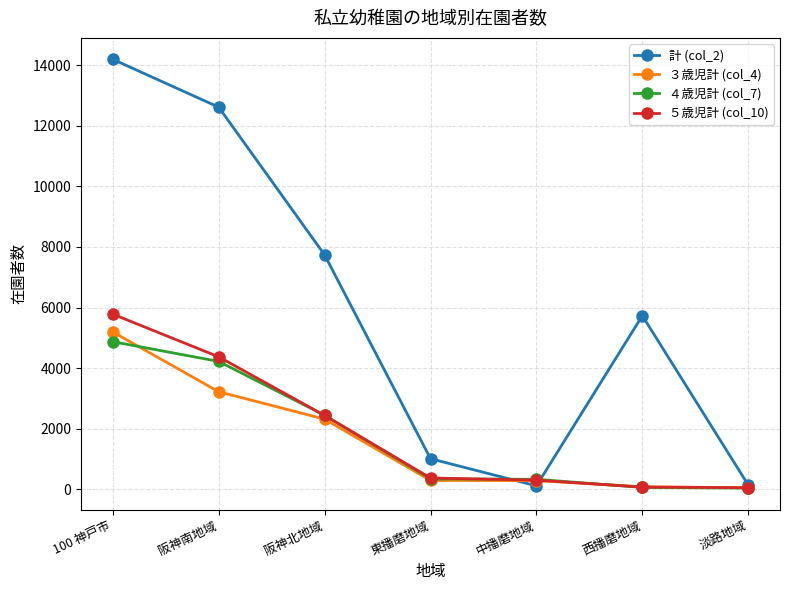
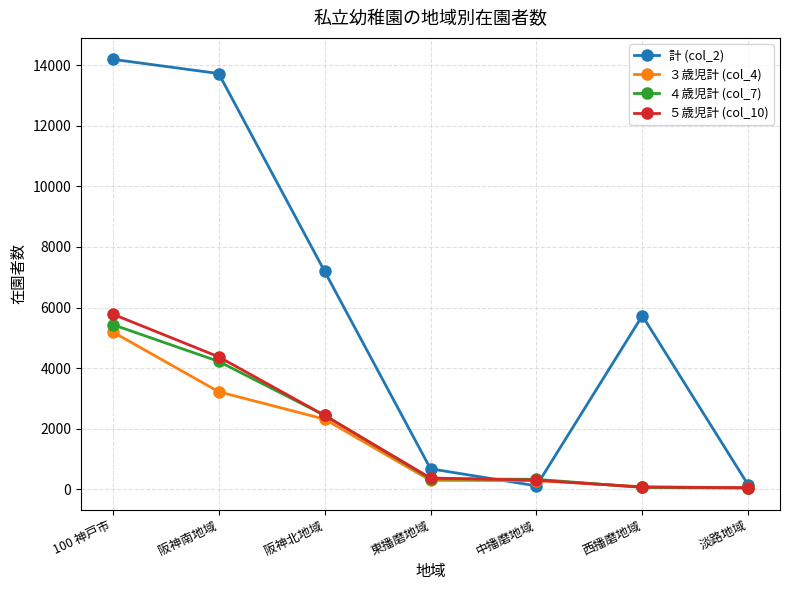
４歳児計 (col_7), 100 神戸市: 4900 -> 5400
計 (col_2), 阪神南地域: 12600 -> 13700
計 (col_2), 阪神北地域: 7700 -> 7200
計 (col_2), 東播磨地域: 1000 -> 700
